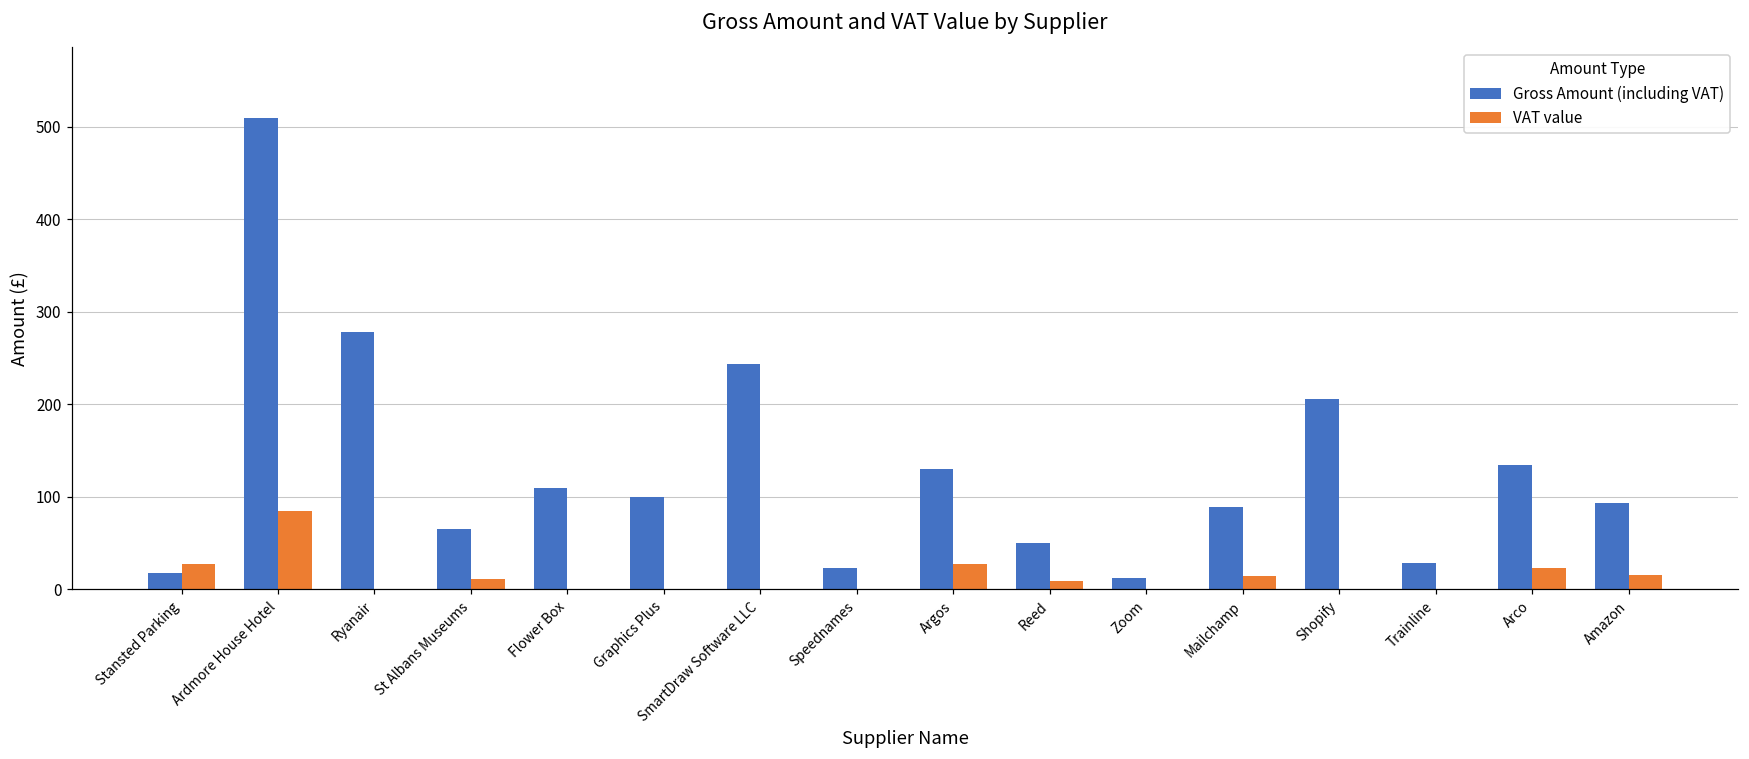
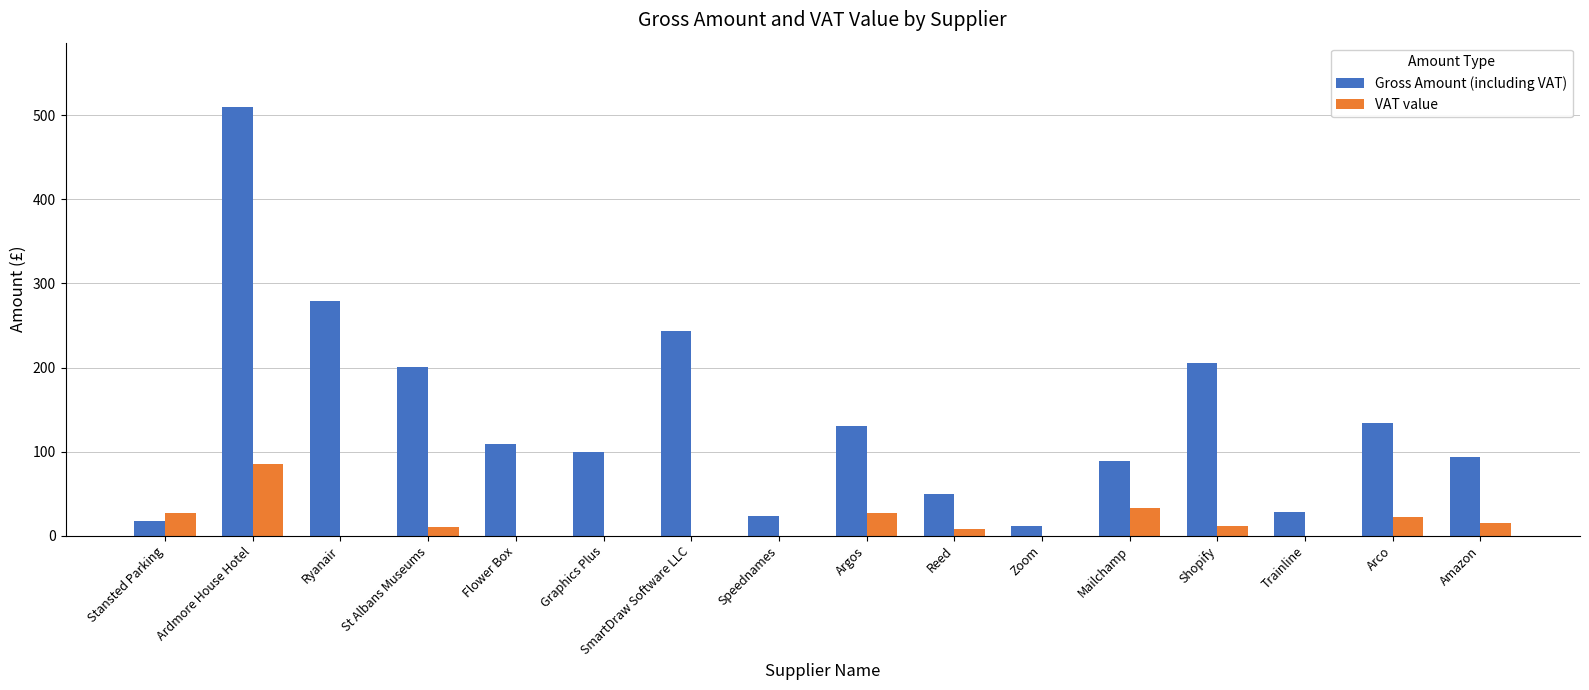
Gross Amount (including VAT), St Albans Museums: 60 -> 200
VAT value, Mailchamp: 10 -> 30
VAT value, Shopify: 0 -> 10
